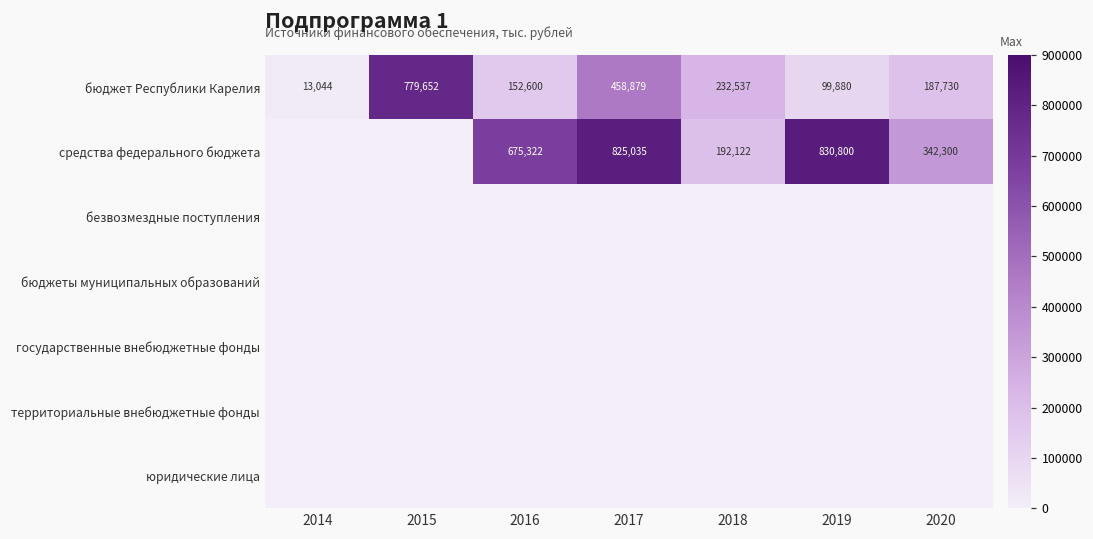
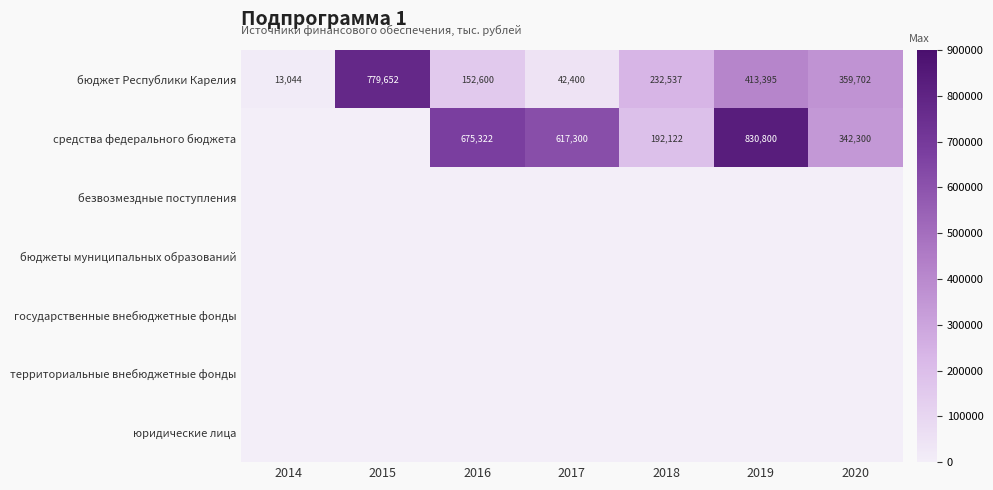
бюджет Республики Карелия, 2017: 458,879 -> 42,400
бюджет Республики Карелия, 2019: 99,880 -> 413,395
бюджет Республики Карелия, 2020: 187,730 -> 359,702
средства федерального бюджета, 2017: 825,035 -> 617,300
